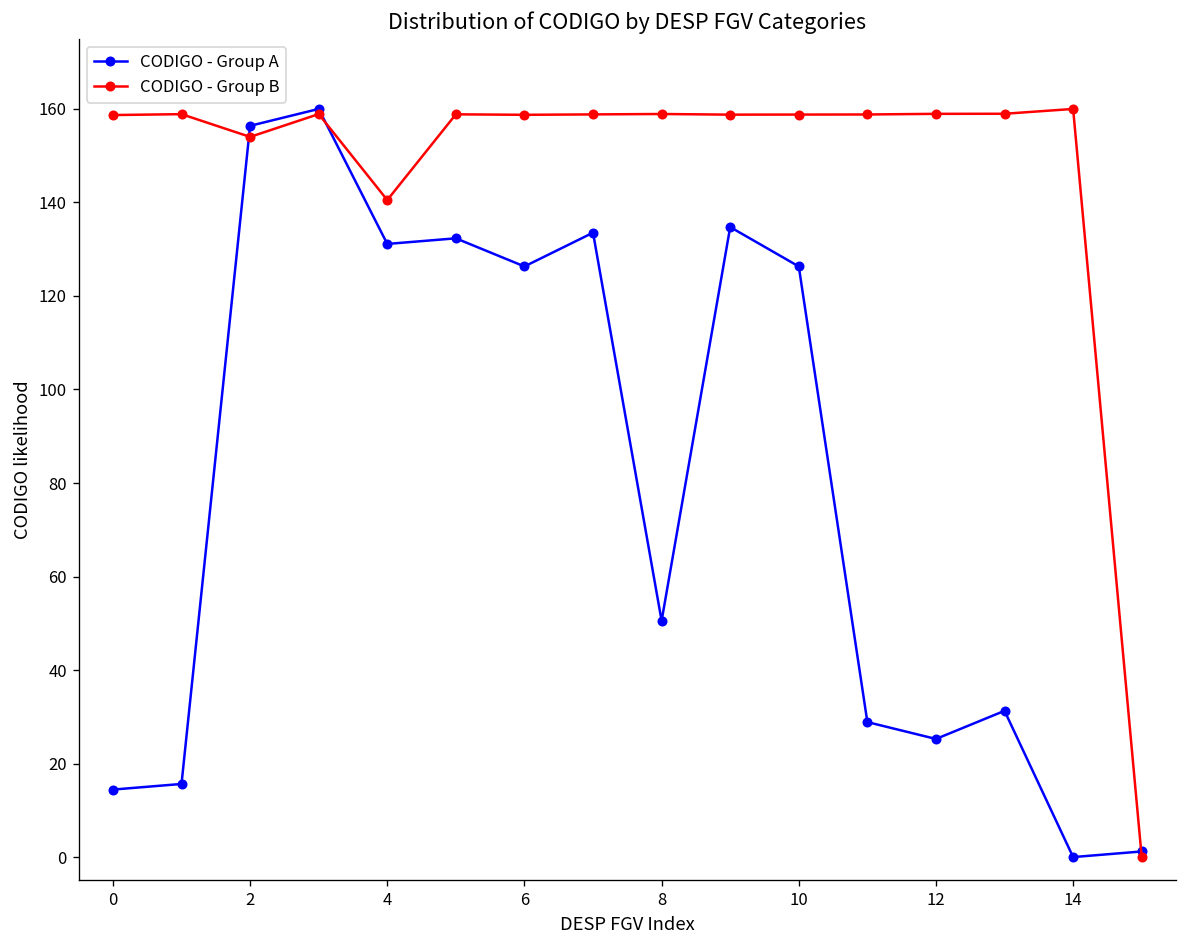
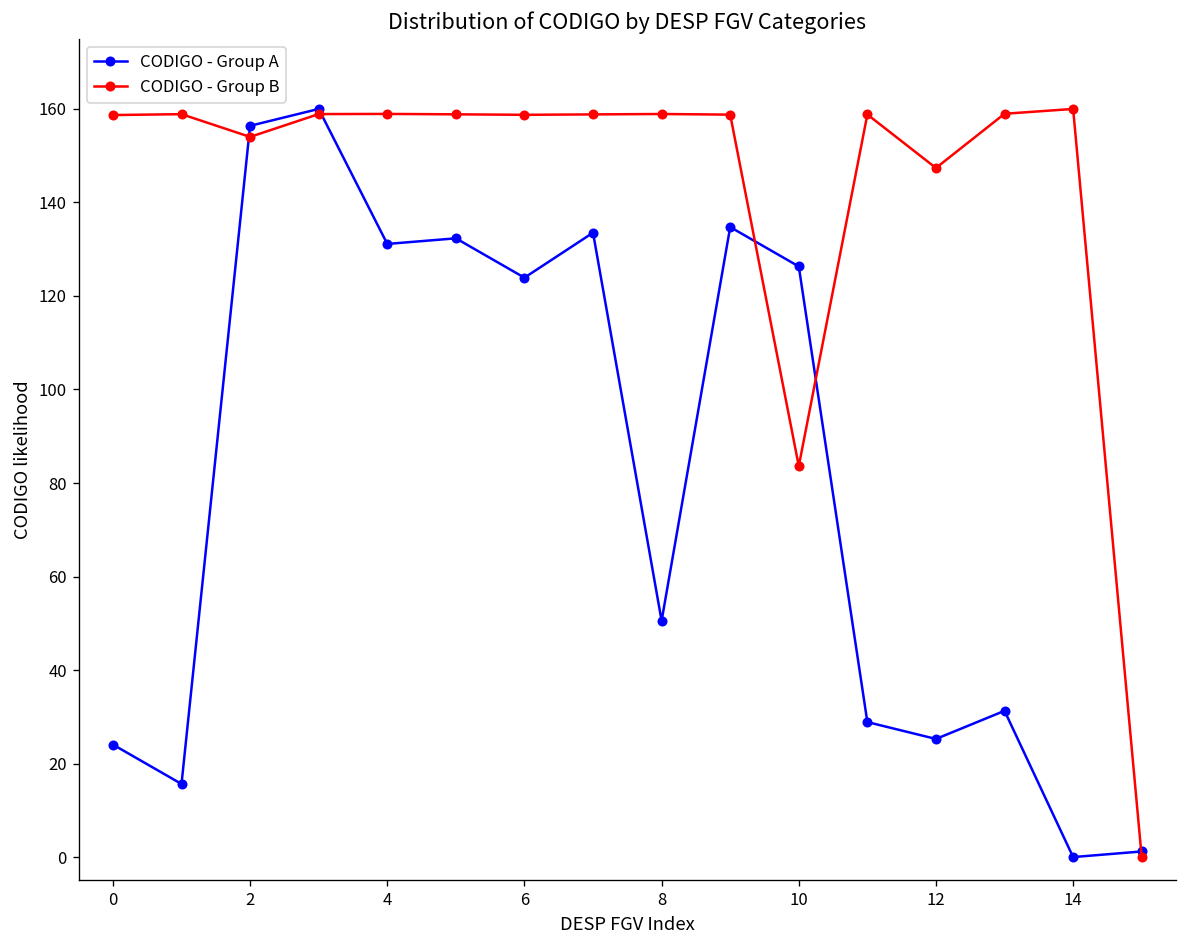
CODIGO - Group A, 0: 14 -> 24
CODIGO - Group B, 4: 141 -> 159
CODIGO - Group A, 6: 126 -> 124
CODIGO - Group B, 10: 159 -> 84
CODIGO - Group B, 12: 159 -> 147
